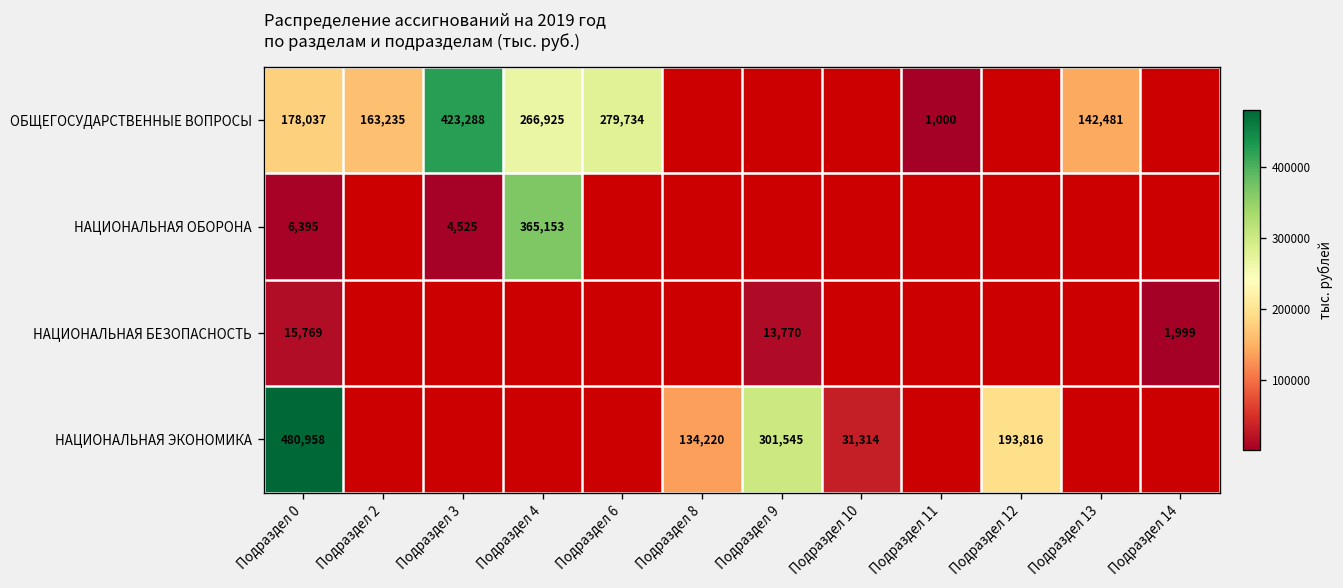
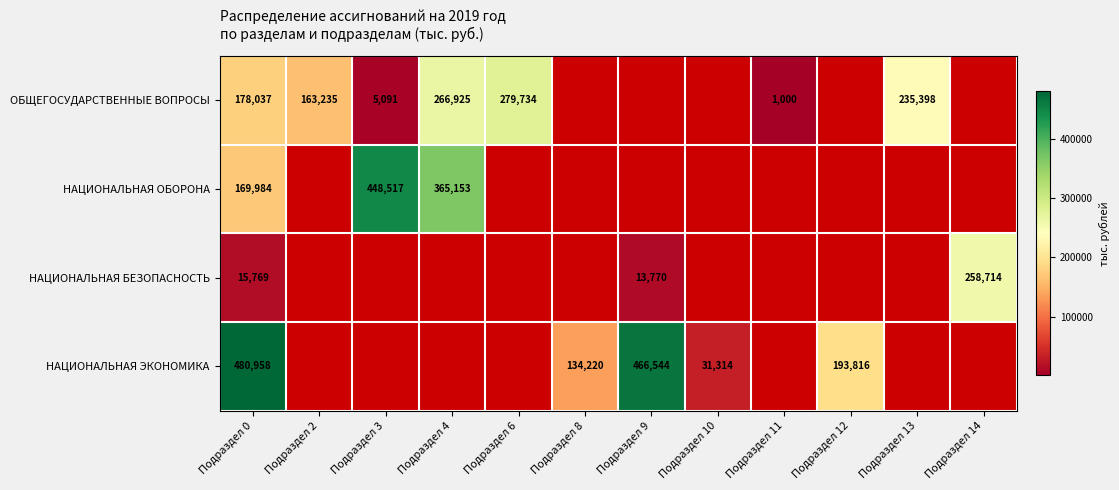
ОБЩЕГОСУДАРСТВЕННЫЕ ВОПРОСЫ, Подраздел 3: 423,288 -> 5,091
ОБЩЕГОСУДАРСТВЕННЫЕ ВОПРОСЫ, Подраздел 13: 142,481 -> 235,398
НАЦИОНАЛЬНАЯ ОБОРОНА, Подраздел 0: 6,395 -> 169,984
НАЦИОНАЛЬНАЯ ОБОРОНА, Подраздел 3: 4,525 -> 448,517
НАЦИОНАЛЬНАЯ БЕЗОПАСНОСТЬ, Подраздел 14: 1,999 -> 258,714
НАЦИОНАЛЬНАЯ ЭКОНОМИКА, Подраздел 9: 301,545 -> 466,544
